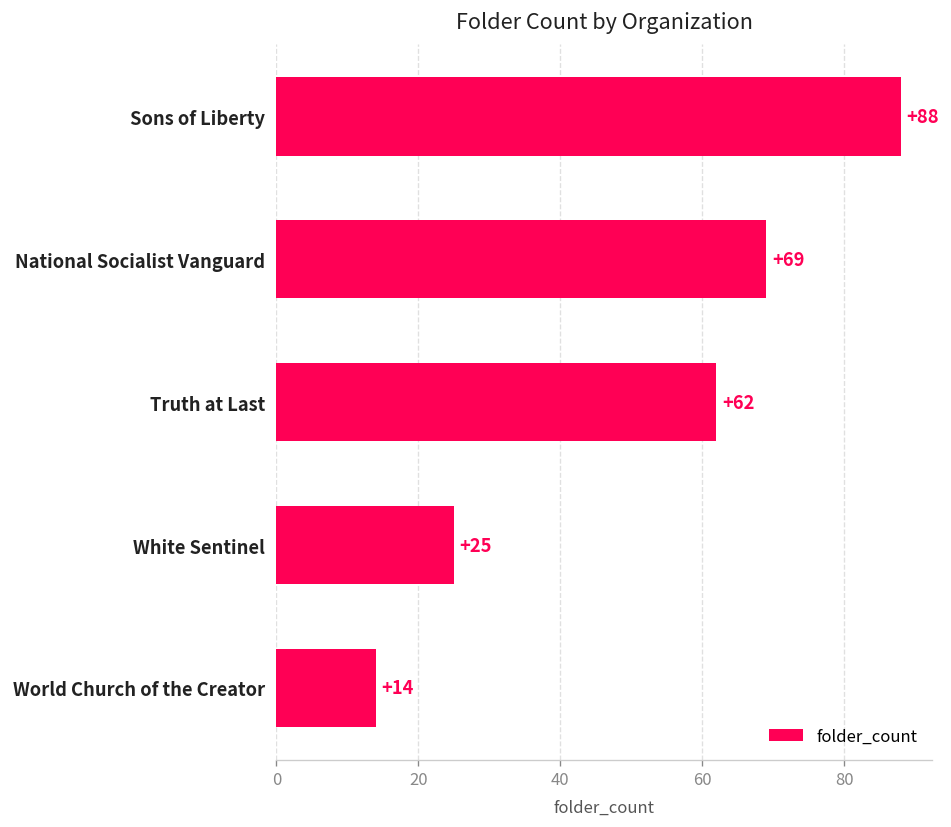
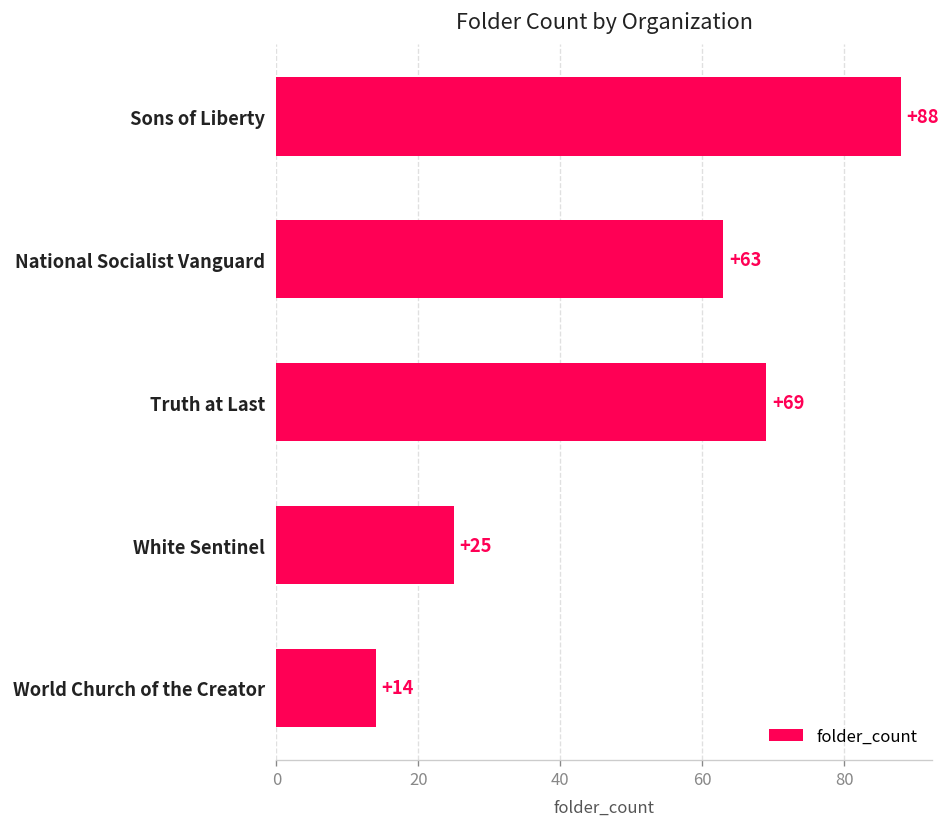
National Socialist Vanguard: +69 -> +63
Truth at Last: +62 -> +69
